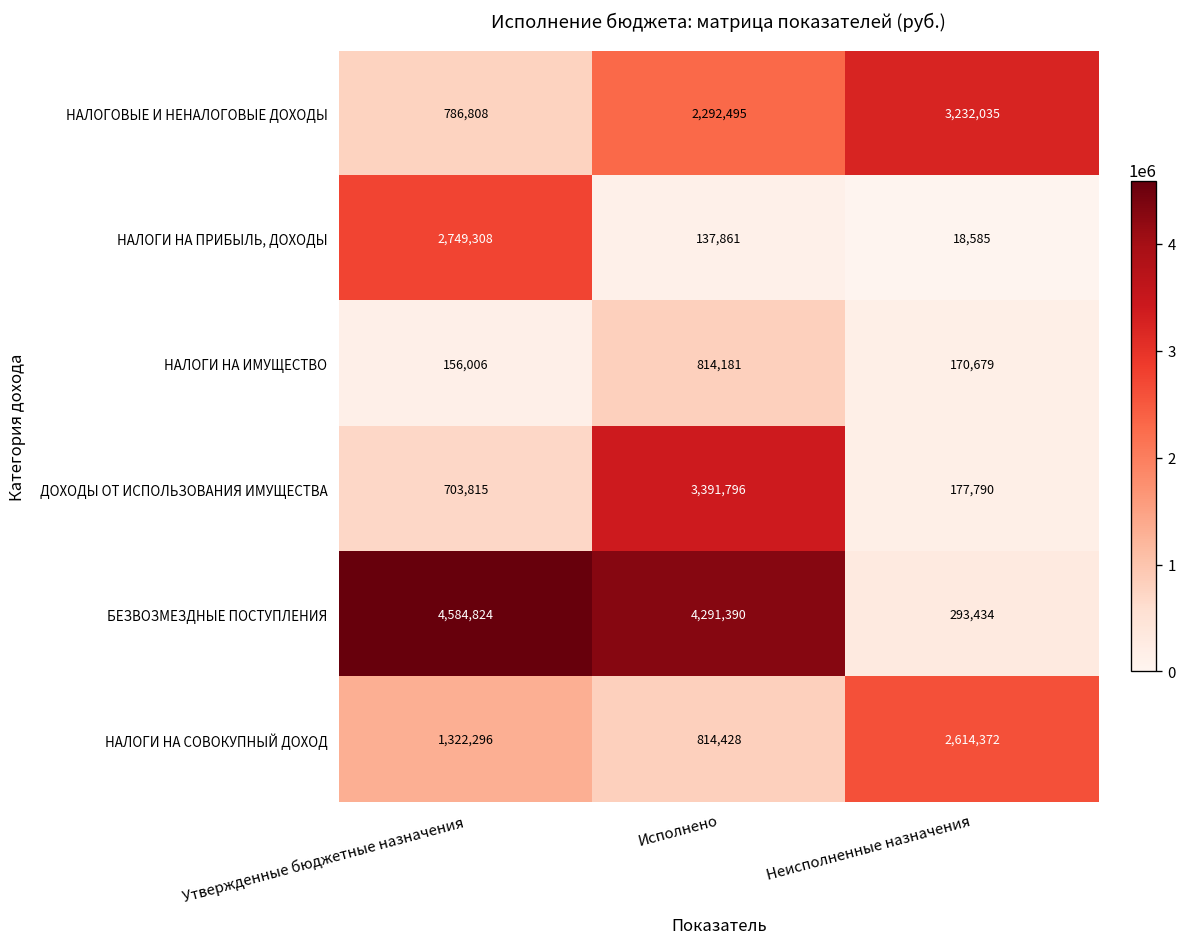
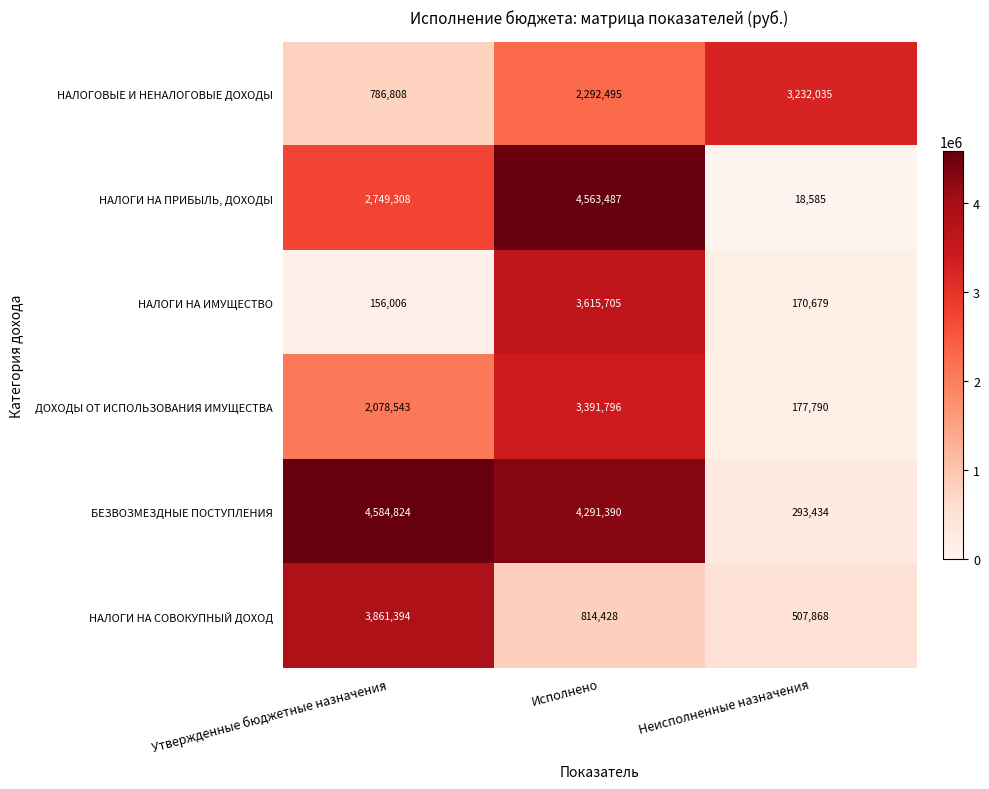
НАЛОГИ НА ПРИБЫЛЬ, ДОХОДЫ, Исполнено: 137,861 -> 4,563,487
НАЛОГИ НА ИМУЩЕСТВО, Исполнено: 814,181 -> 3,615,705
ДОХОДЫ ОТ ИСПОЛЬЗОВАНИЯ ИМУЩЕСТВА, Утвержденные бюджетные назначения: 703,815 -> 2,078,543
НАЛОГИ НА СОВОКУПНЫЙ ДОХОД, Утвержденные бюджетные назначения: 1,322,296 -> 3,861,394
НАЛОГИ НА СОВОКУПНЫЙ ДОХОД, Неисполненные назначения: 2,614,372 -> 507,868
